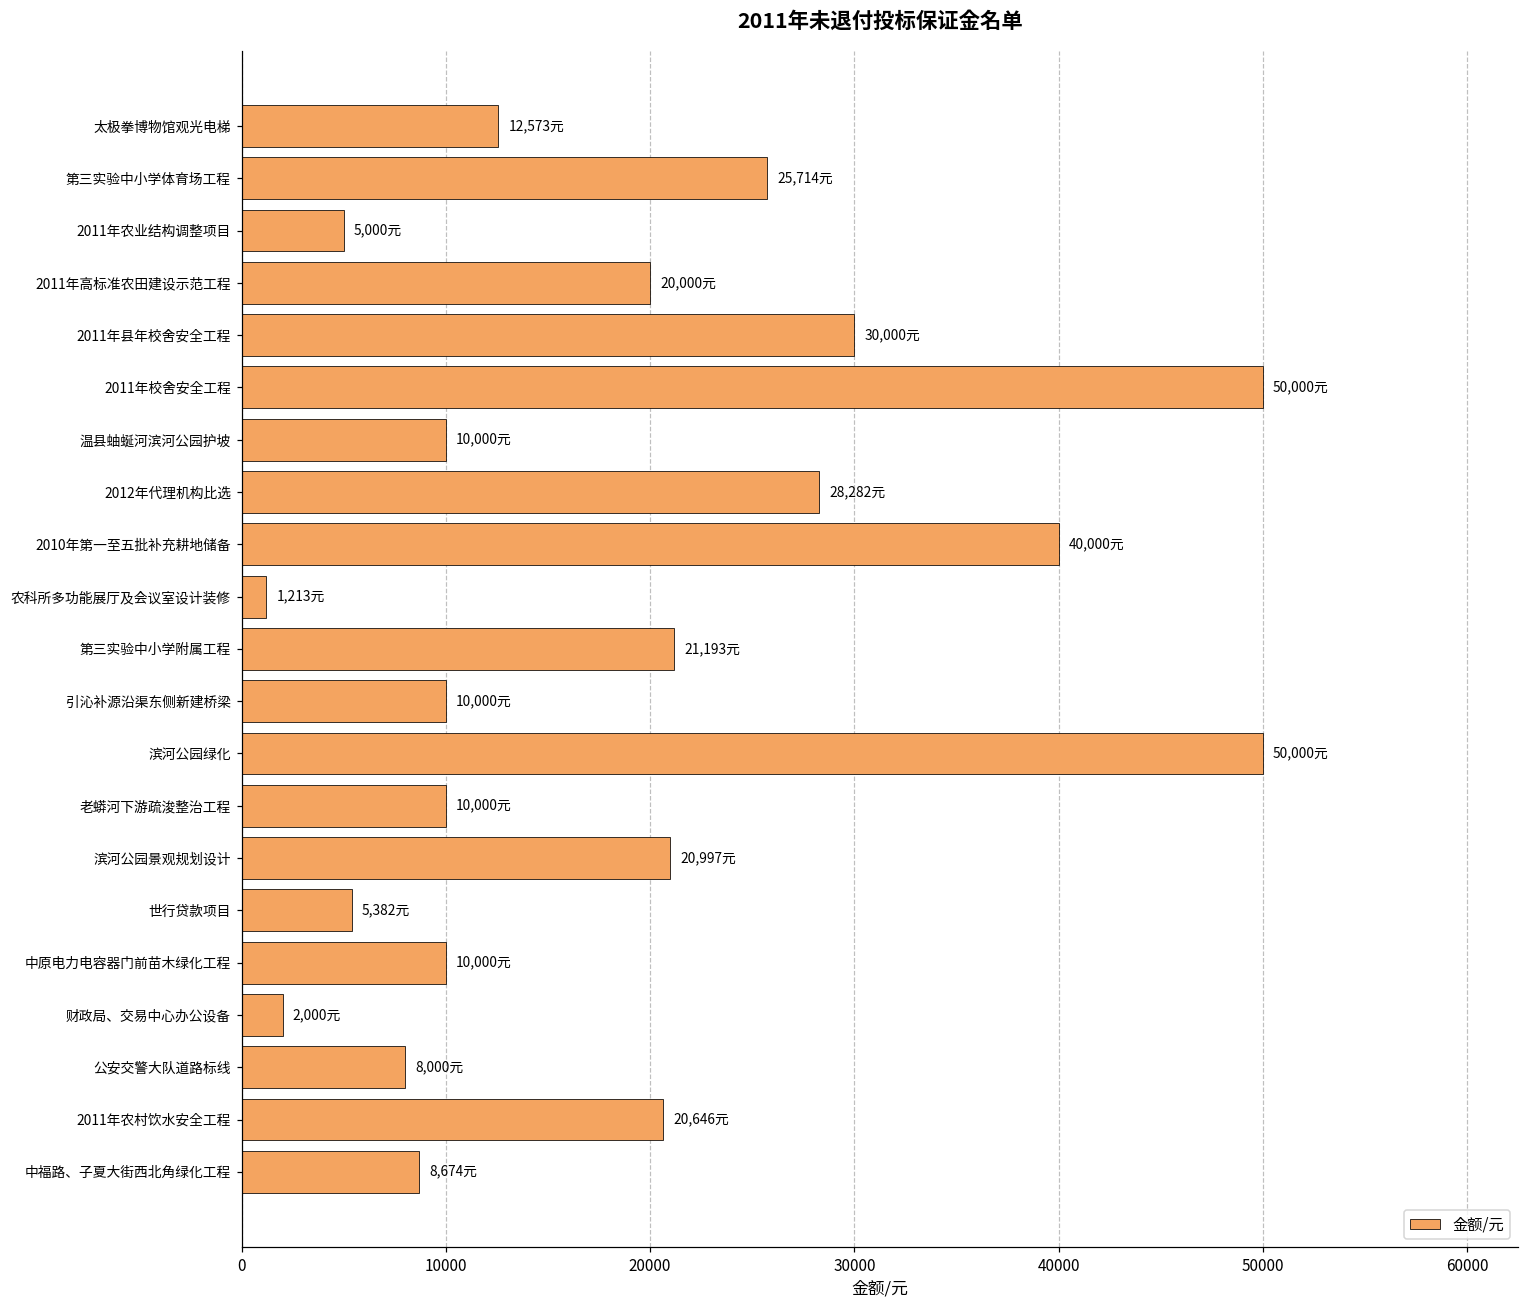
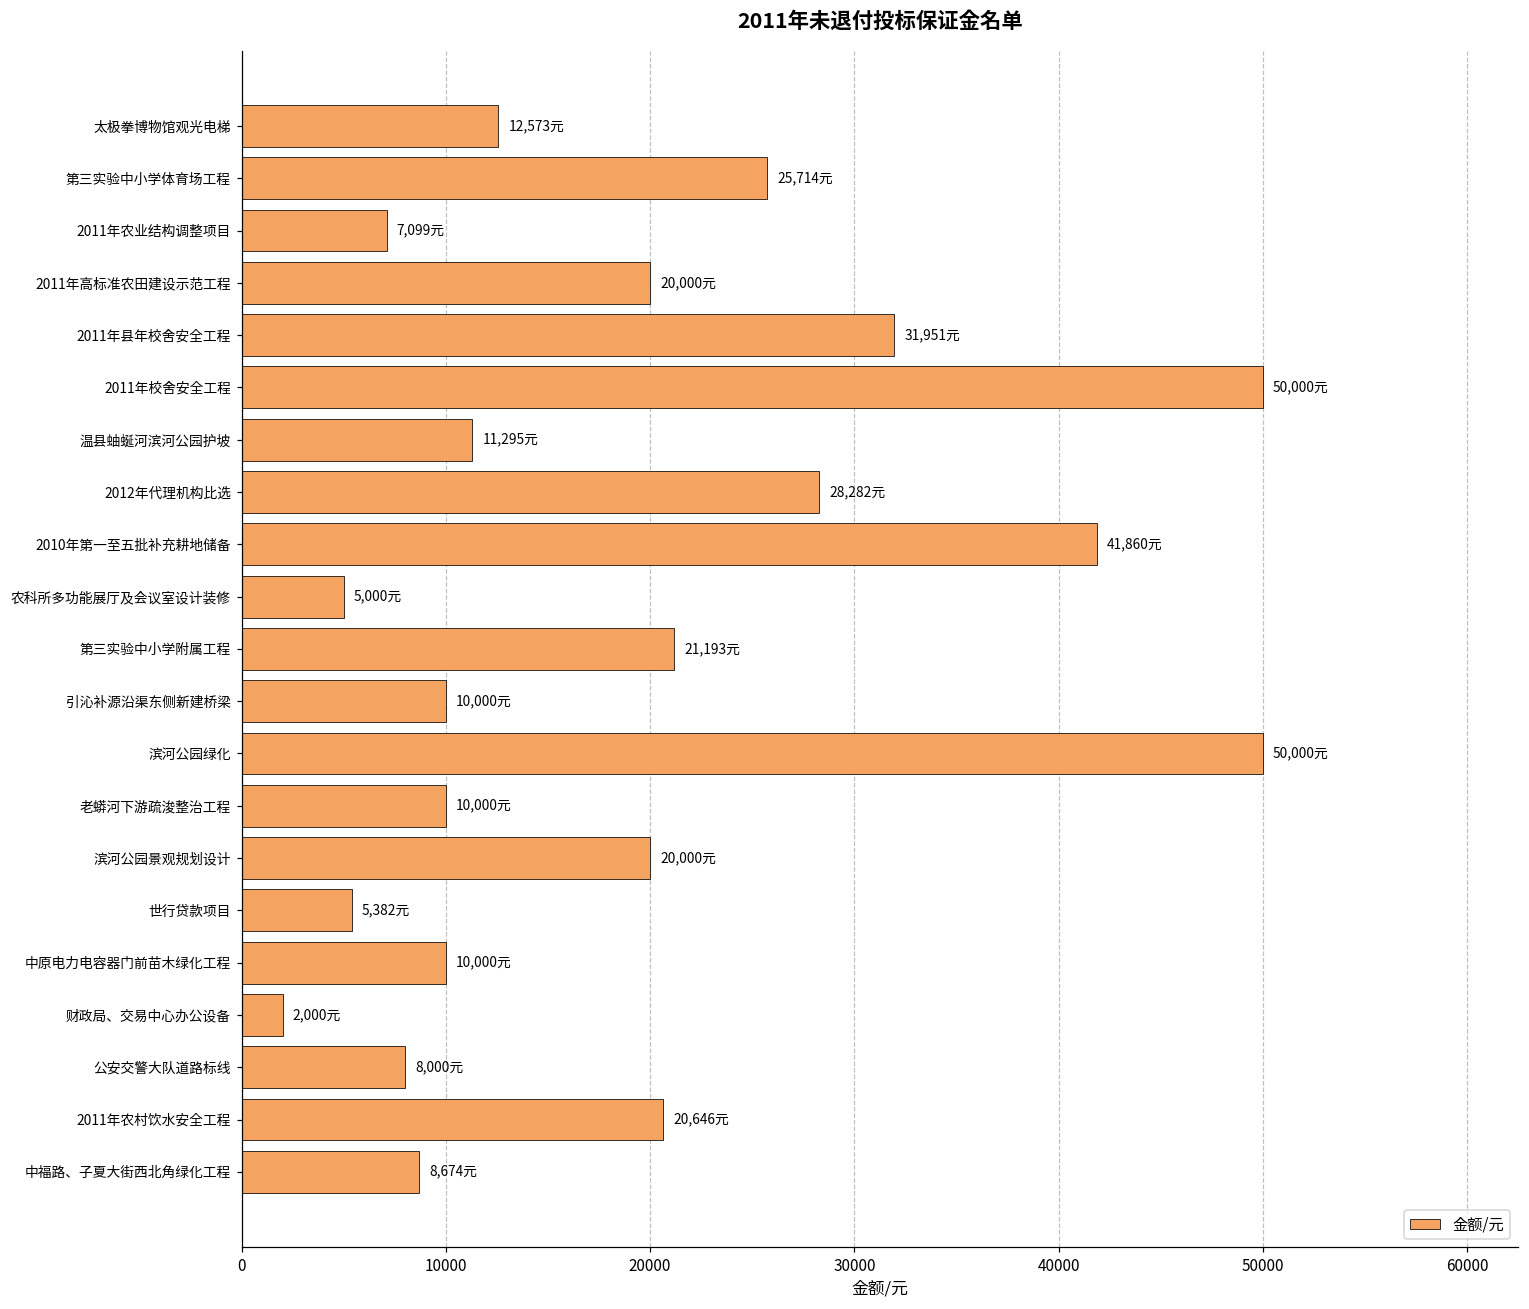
2011年农业结构调整项目: 5,000元 -> 7,099元
2011年县年校舍安全工程: 30,000元 -> 31,951元
温县蚰蜒河滨河公园护坡: 10,000元 -> 11,295元
2010年第一至五批补充耕地储备: 40,000元 -> 41,860元
农科所多功能展厅及会议室设计装修: 1,213元 -> 5,000元
滨河公园景观规划设计: 20,997元 -> 20,000元
